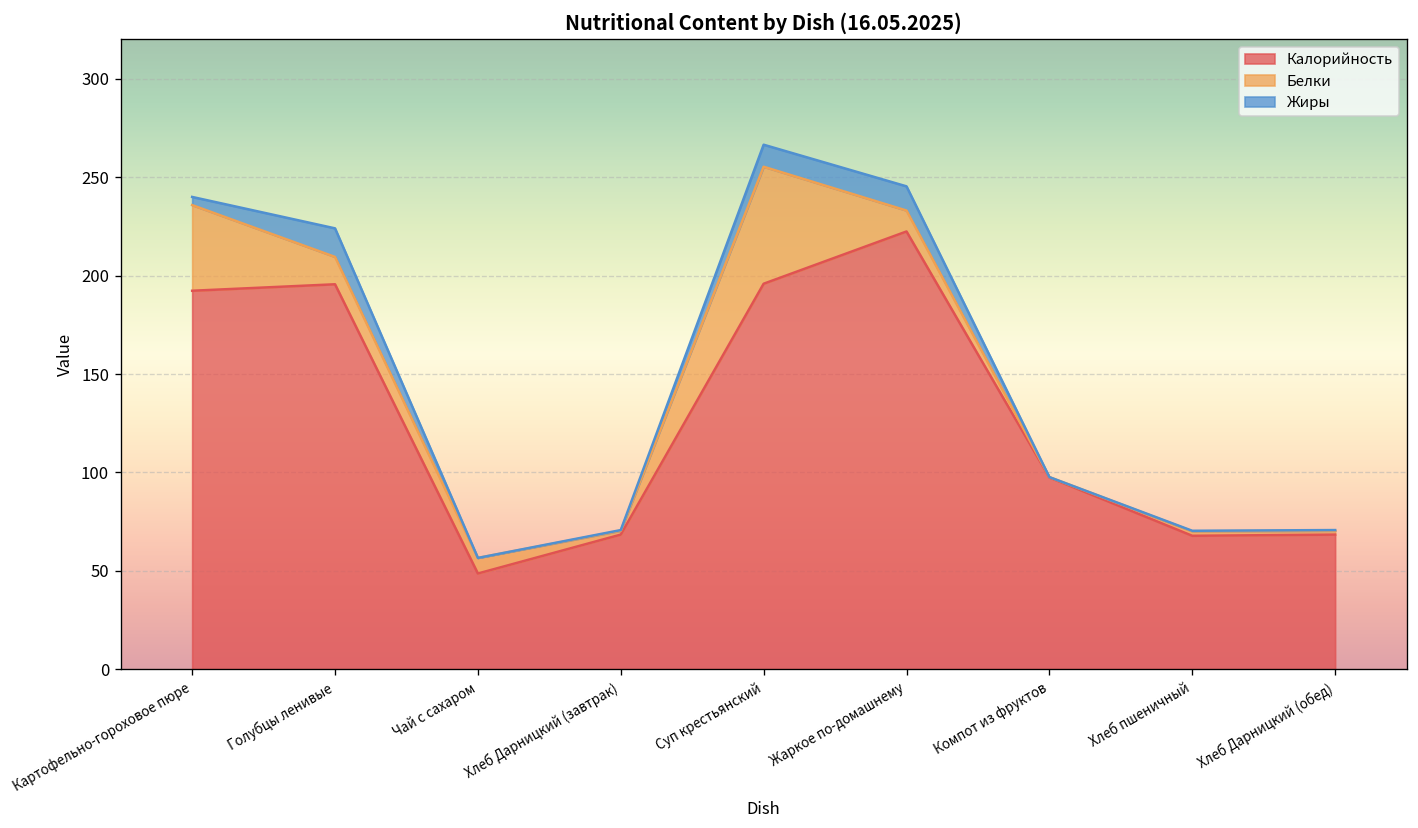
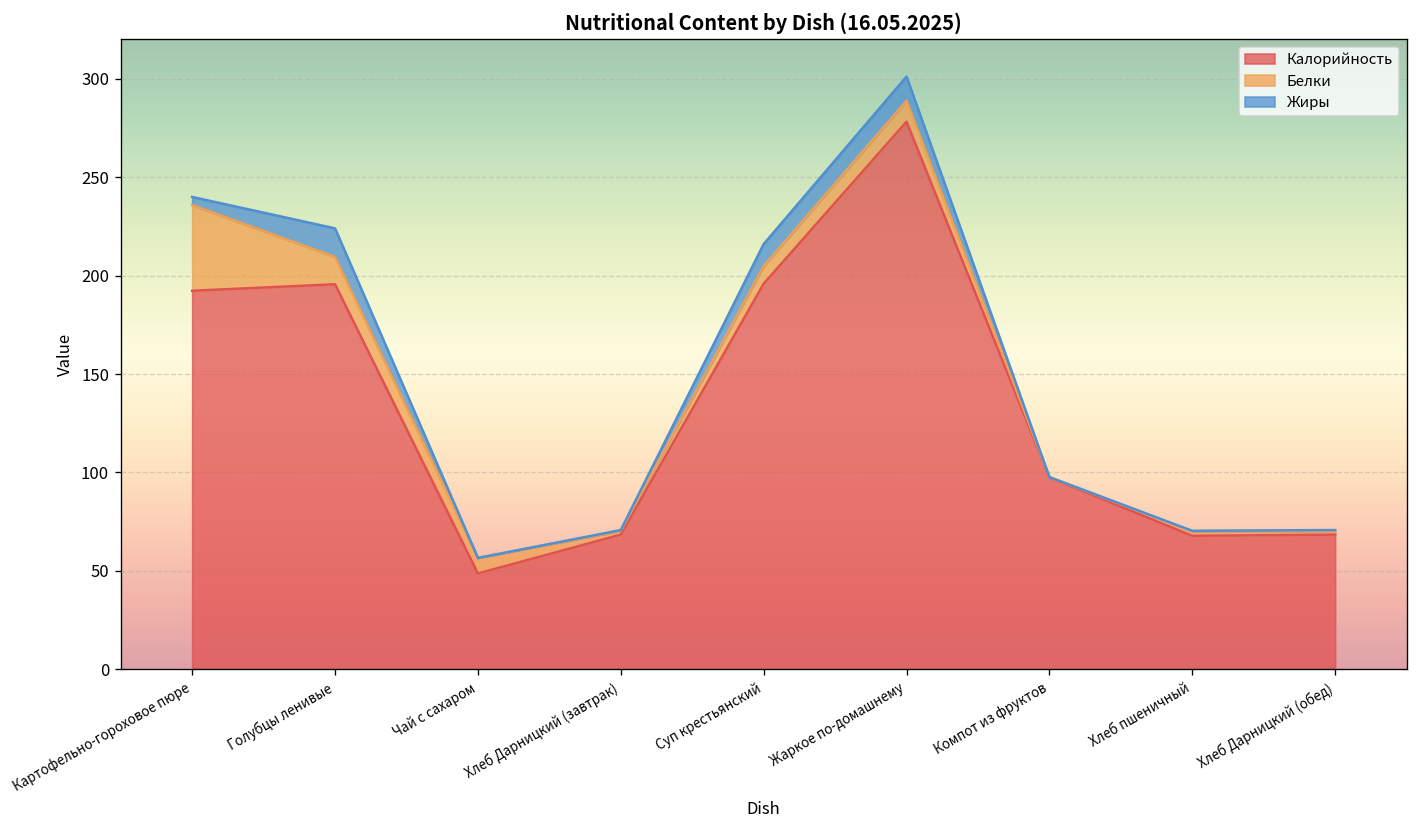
Белки, Суп крестьянский: 59 -> 9
Калорийность, Жаркое по-домашнему: 222 -> 278
